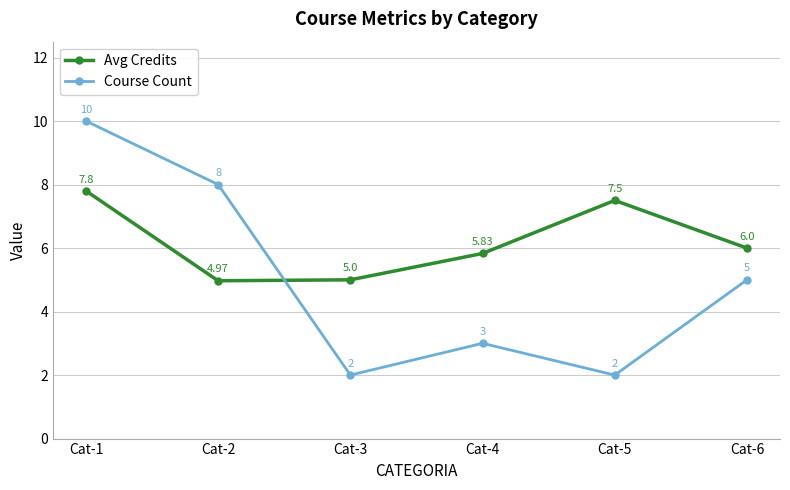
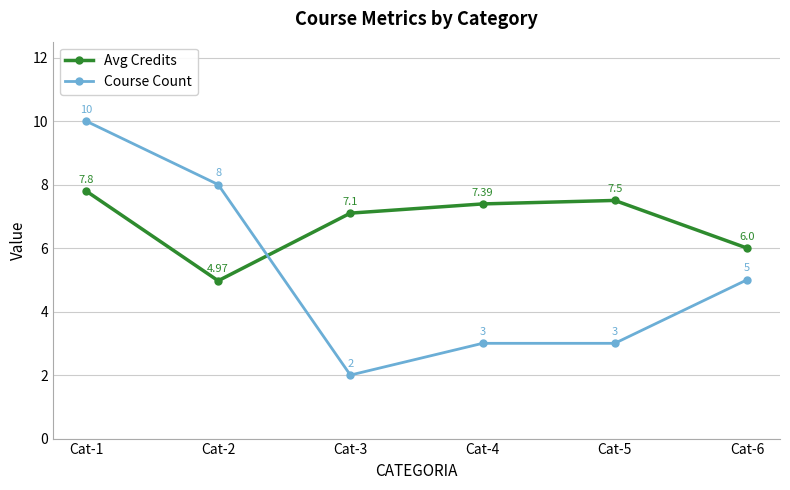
Avg Credits, Cat-3: 5.0 -> 7.1
Avg Credits, Cat-4: 5.83 -> 7.39
Course Count, Cat-5: 2 -> 3
